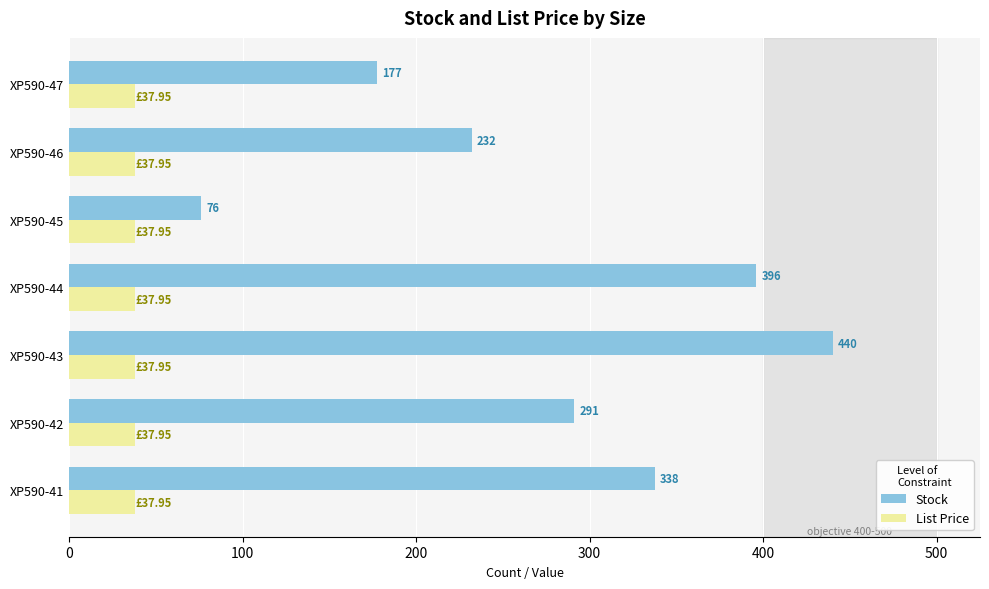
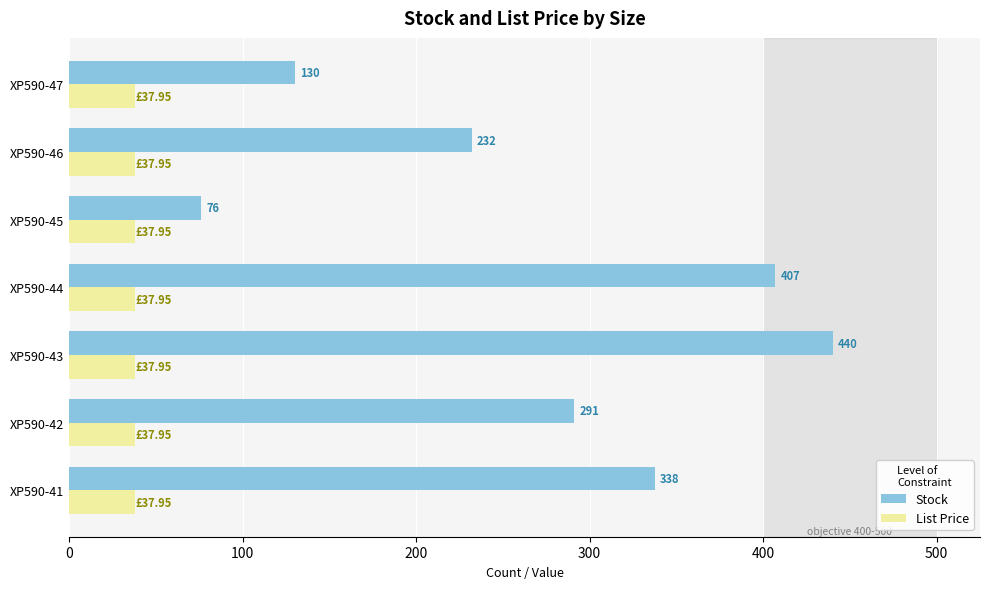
Stock, XP590-47: 177 -> 130
Stock, XP590-44: 396 -> 407
